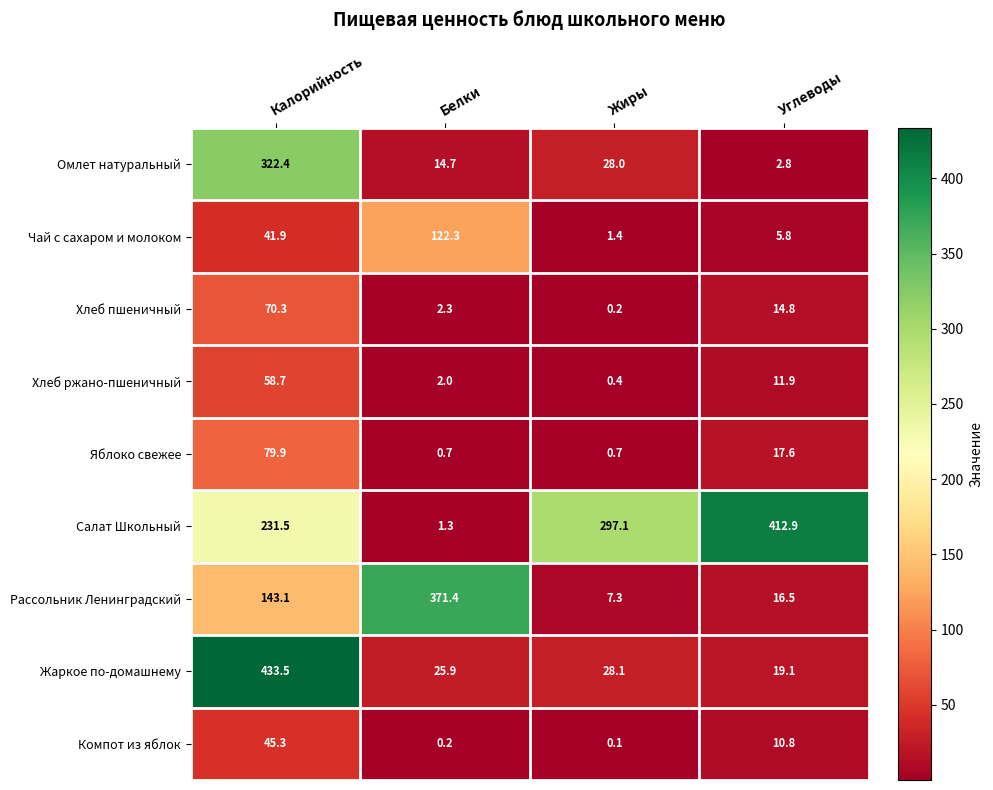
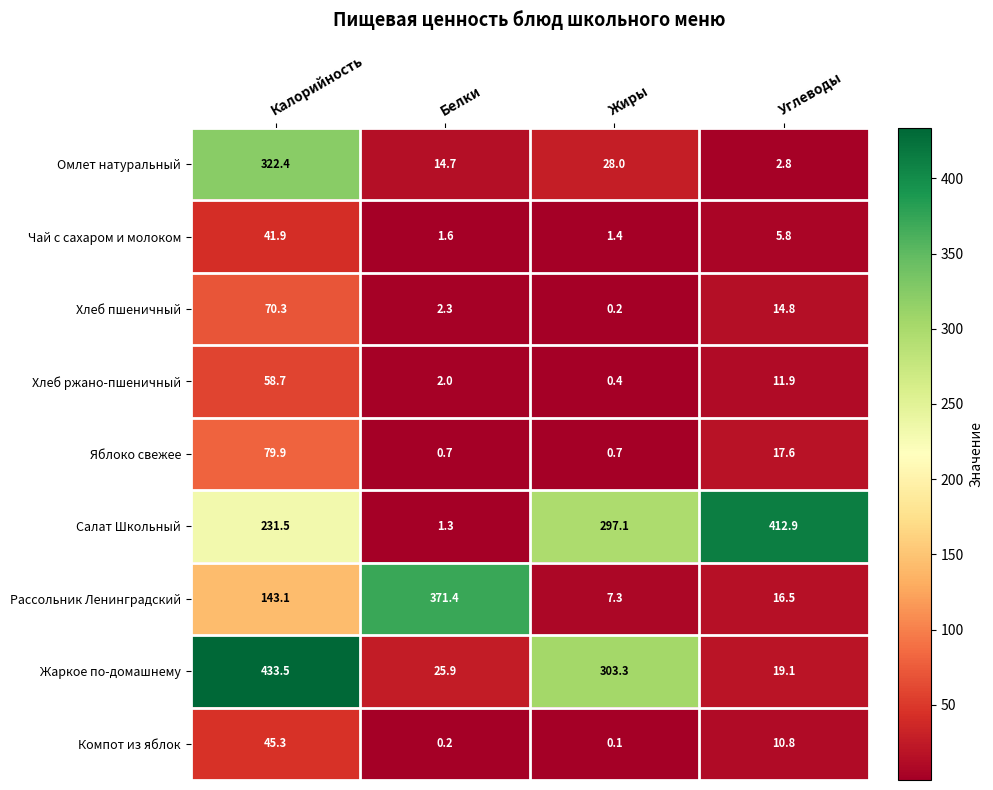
Чай с сахаром и молоком, Белки: 122.3 -> 1.6
Жаркое по-домашнему, Жиры: 28.1 -> 303.3
